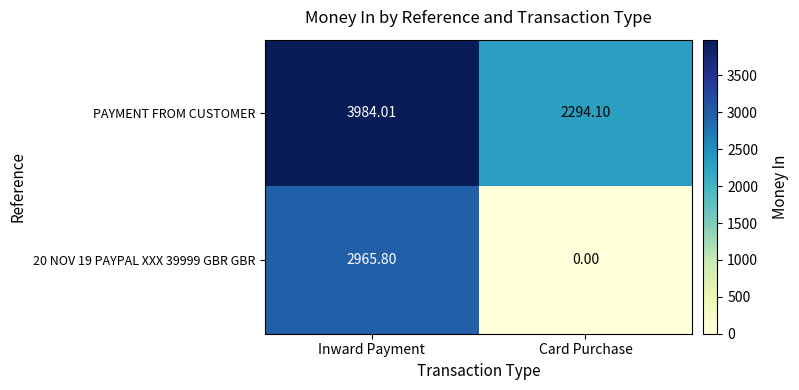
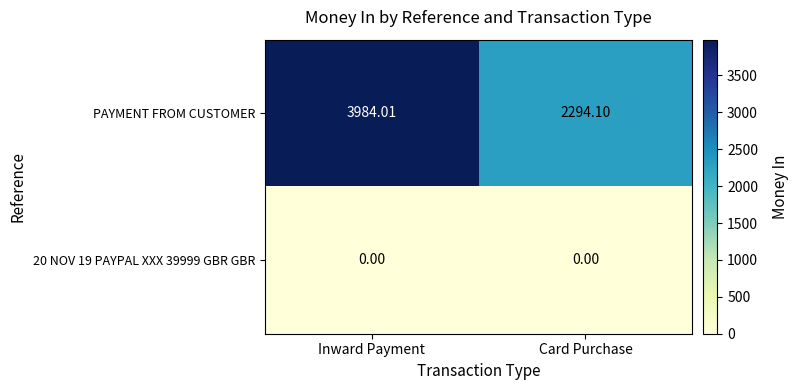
20 NOV 19 PAYPAL XXX 39999 GBR GBR, Inward Payment: 2965.80 -> 0.00
